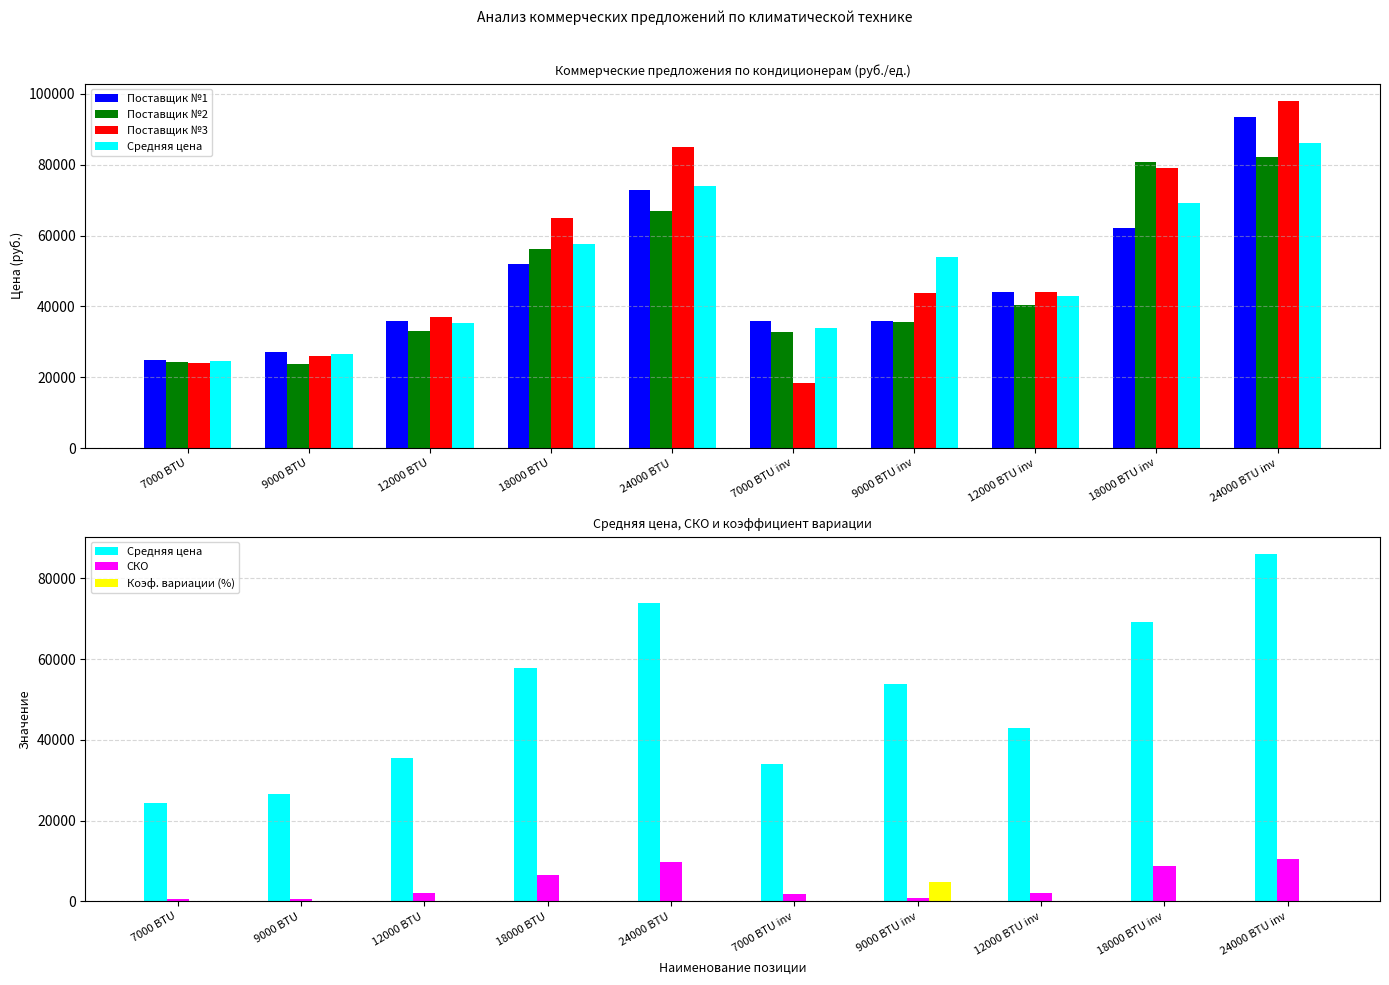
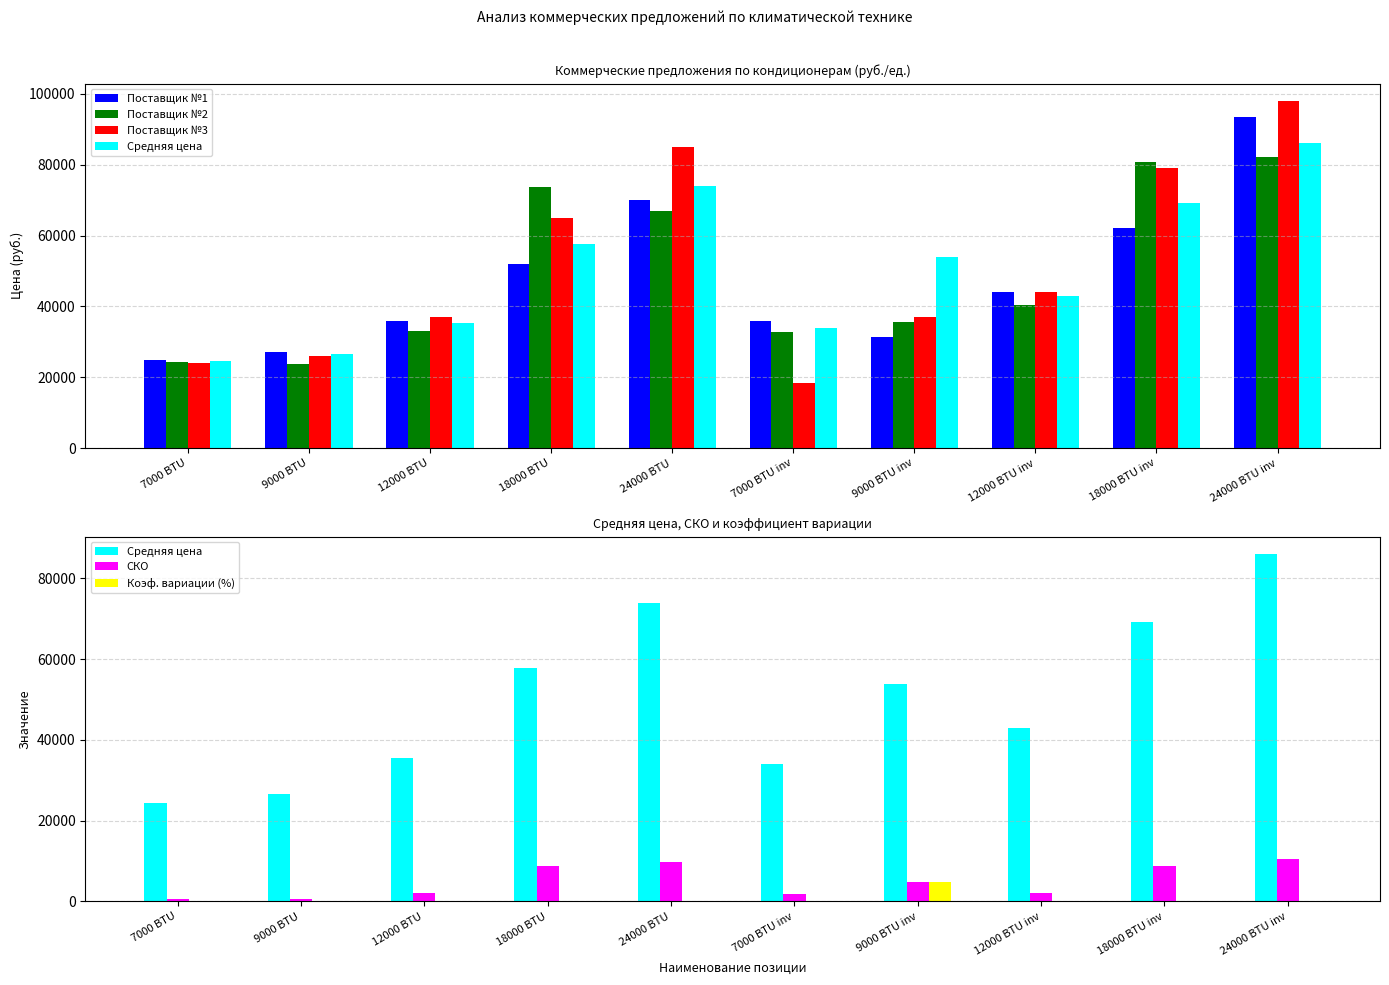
Коммерческие предложения по кондиционерам (руб./ед.), Поставщик №2, 18000 BTU: 56000 -> 74000
Коммерческие предложения по кондиционерам (руб./ед.), Поставщик №1, 24000 BTU: 73000 -> 70000
Коммерческие предложения по кондиционерам (руб./ед.), Поставщик №1, 9000 BTU inv: 36000 -> 31000
Коммерческие предложения по кондиционерам (руб./ед.), Поставщик №3, 9000 BTU inv: 44000 -> 37000
Средняя цена, СКО и коэффициент вариации, СКО, 18000 BTU: 7000 -> 9000
Средняя цена, СКО и коэффициент вариации, СКО, 9000 BTU inv: 1000 -> 5000
